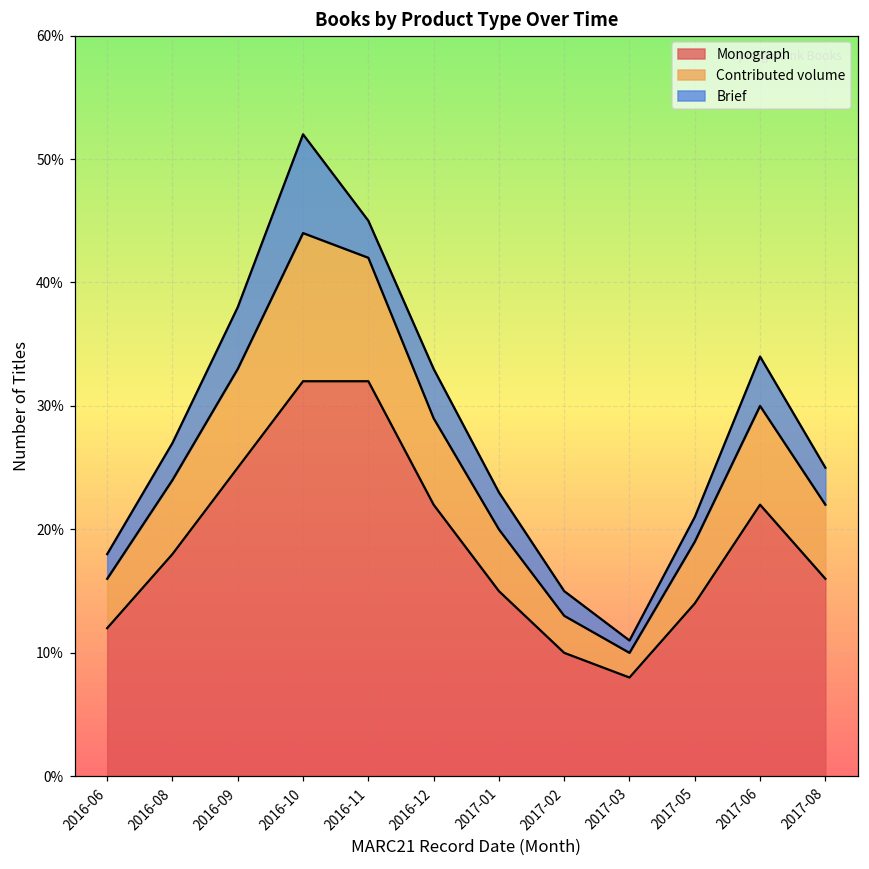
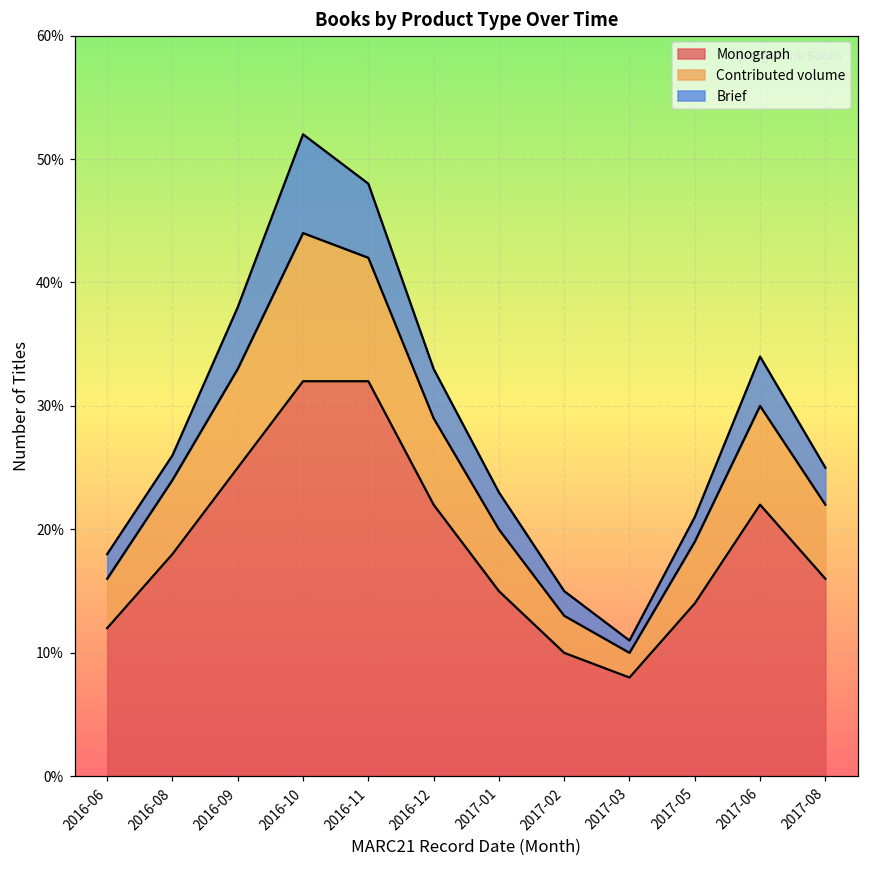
Brief, 2016-08: 3% -> 2%
Brief, 2016-11: 3% -> 6%
